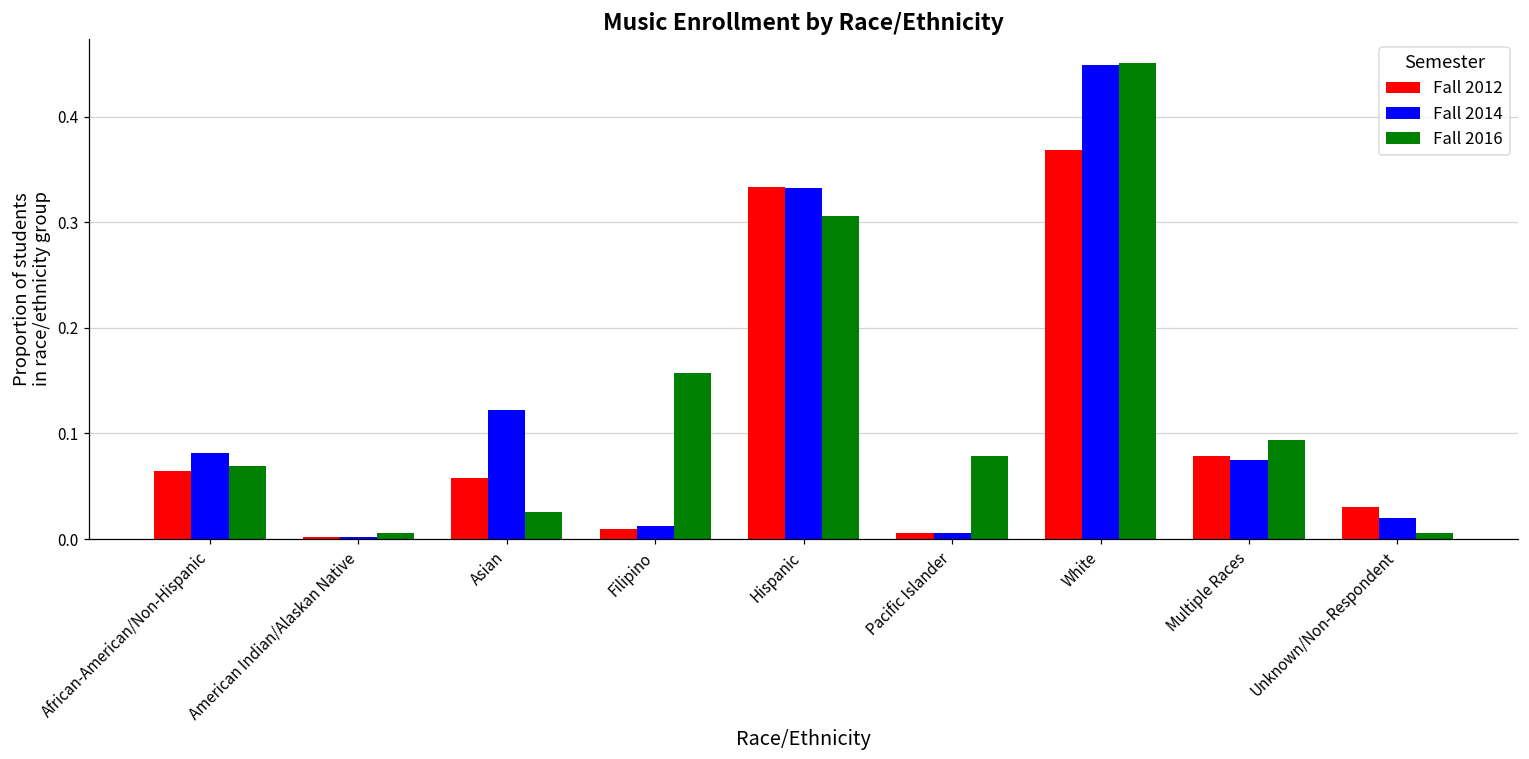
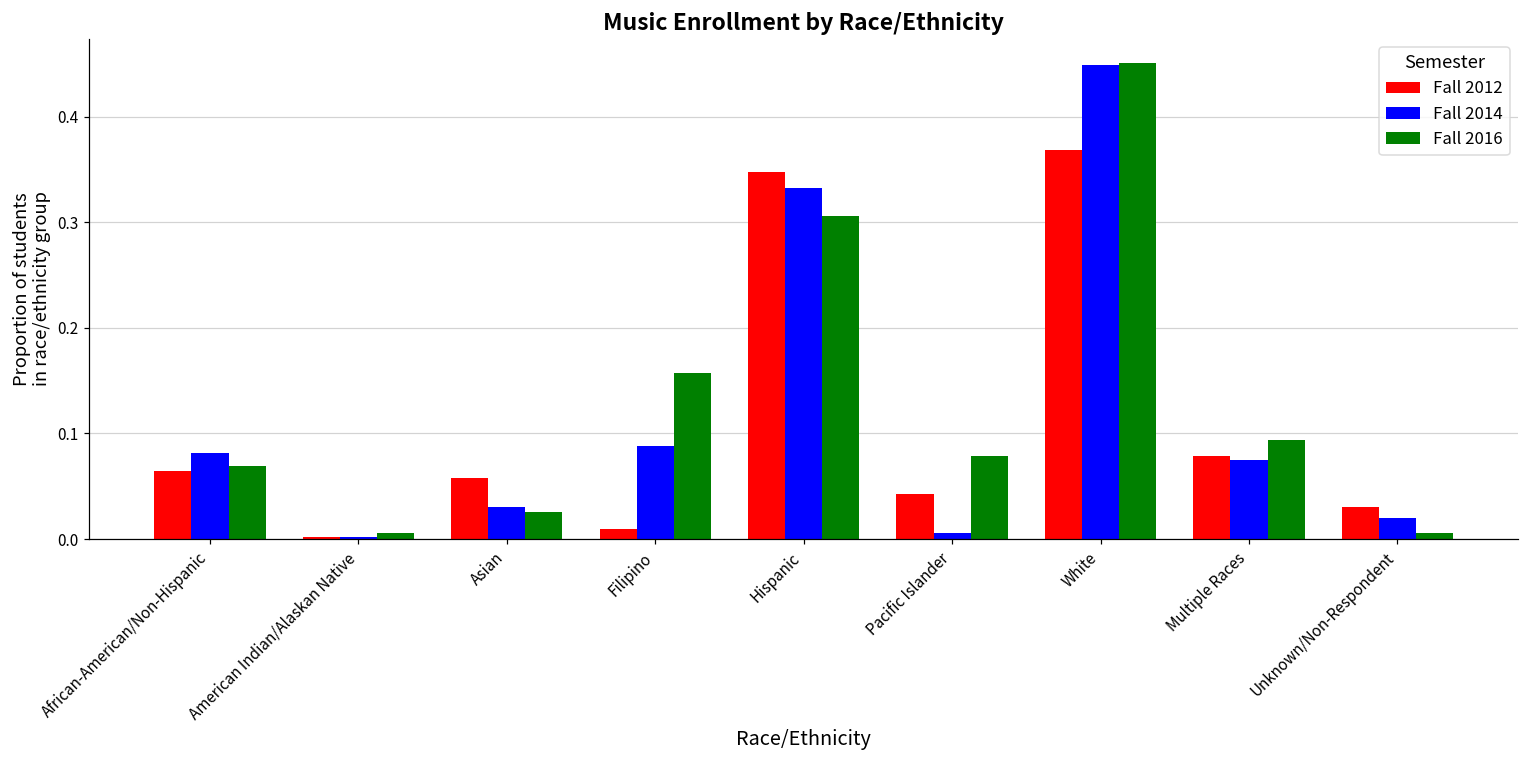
Fall 2014, Asian: 0.12 -> 0.03
Fall 2014, Filipino: 0.01 -> 0.09
Fall 2012, Hispanic: 0.33 -> 0.35
Fall 2012, Pacific Islander: 0.01 -> 0.04
